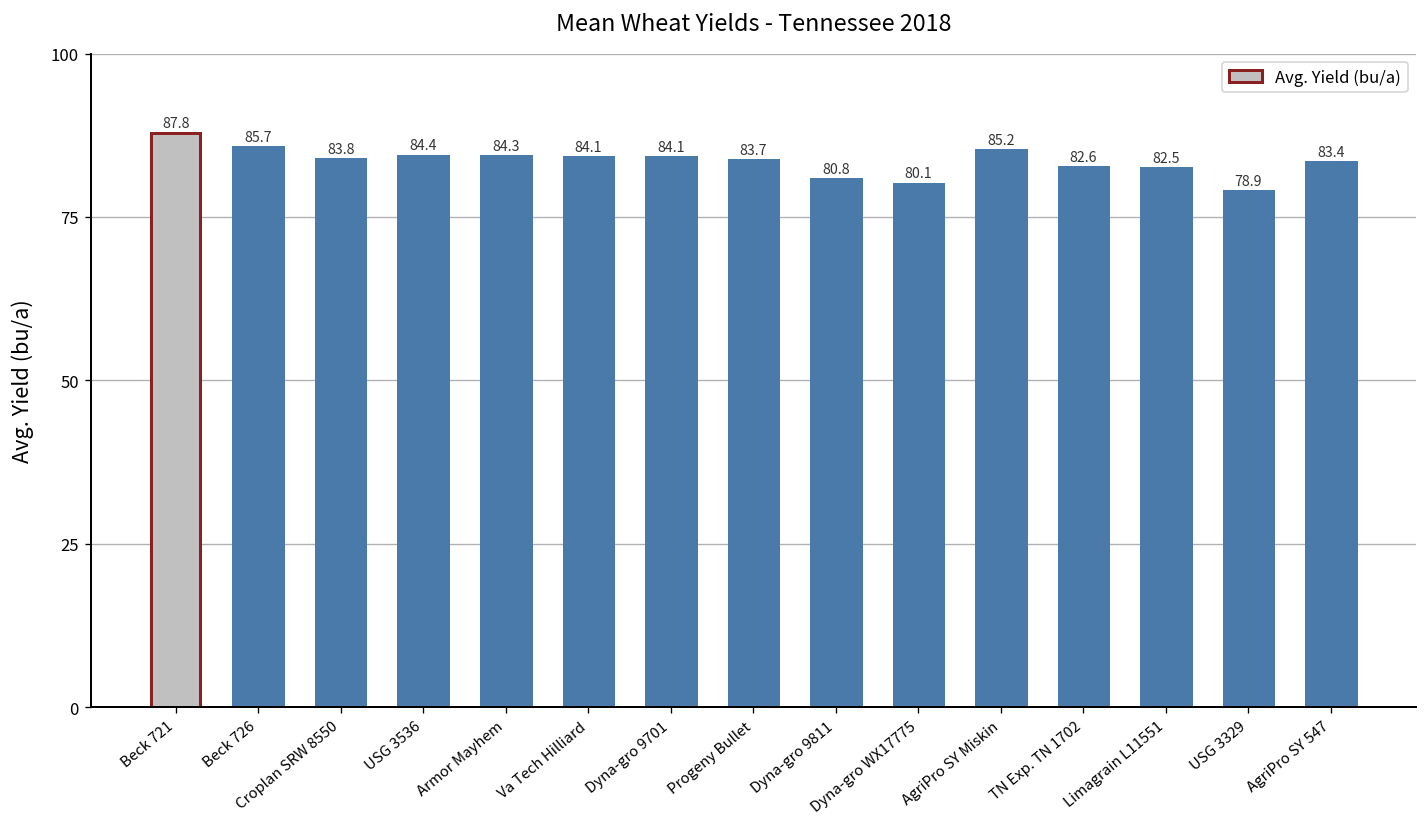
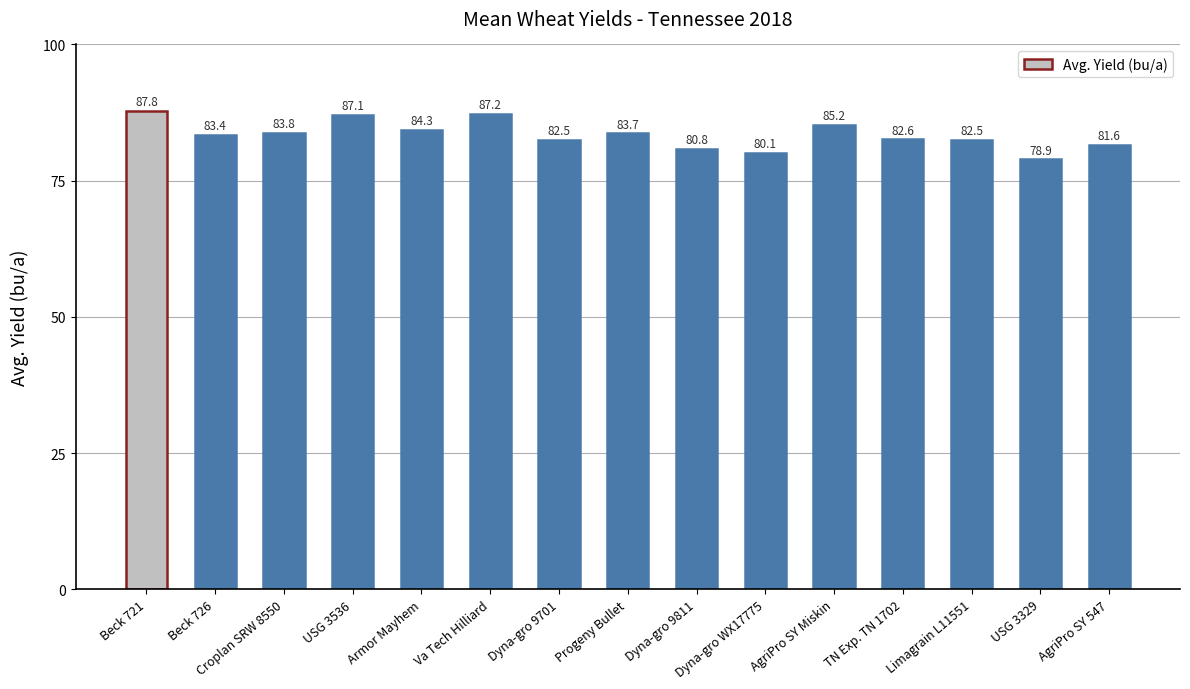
Beck 726: 85.7 -> 83.4
USG 3536: 84.4 -> 87.1
Va Tech Hilliard: 84.1 -> 87.2
Dyna-gro 9701: 84.1 -> 82.5
AgriPro SY 547: 83.4 -> 81.6
